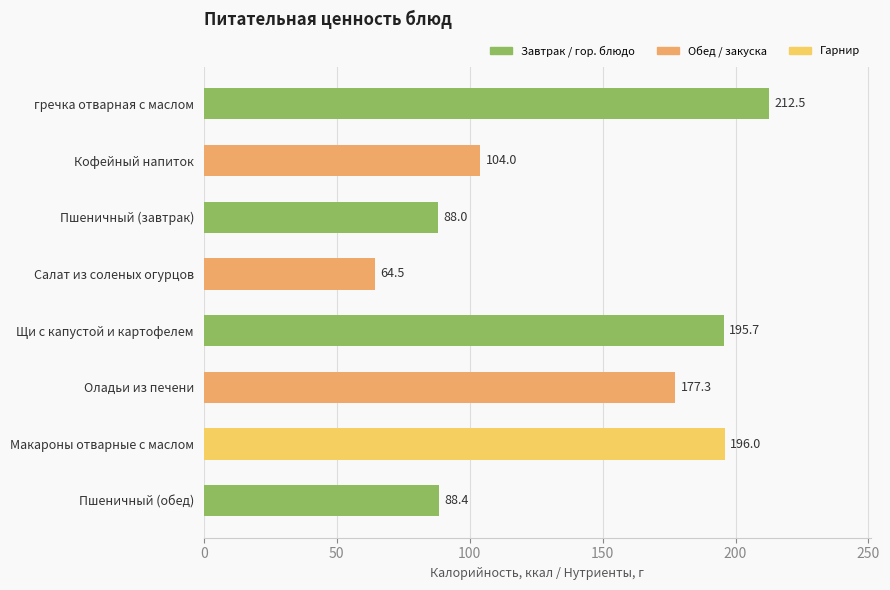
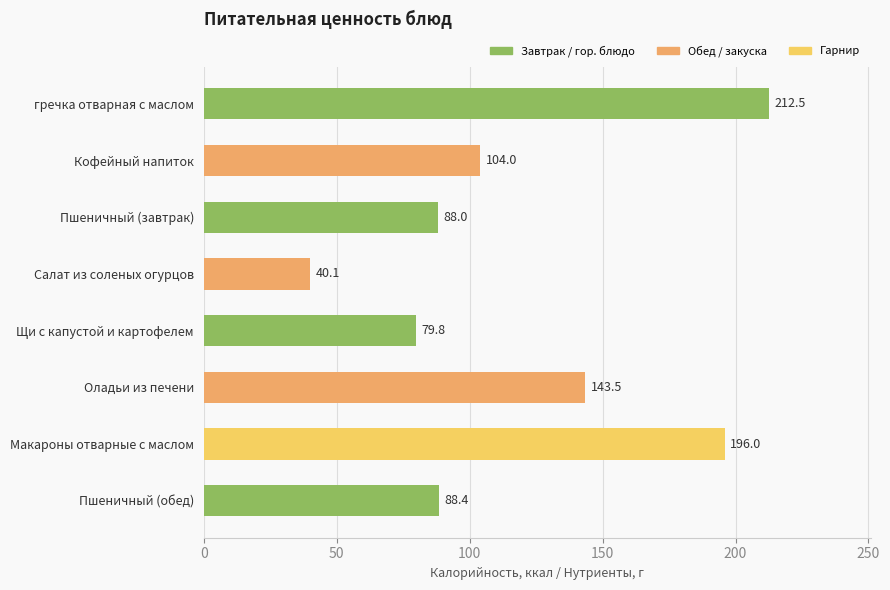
Салат из соленых огурцов: 64.5 -> 40.1
Щи с капустой и картофелем: 195.7 -> 79.8
Оладьи из печени: 177.3 -> 143.5
